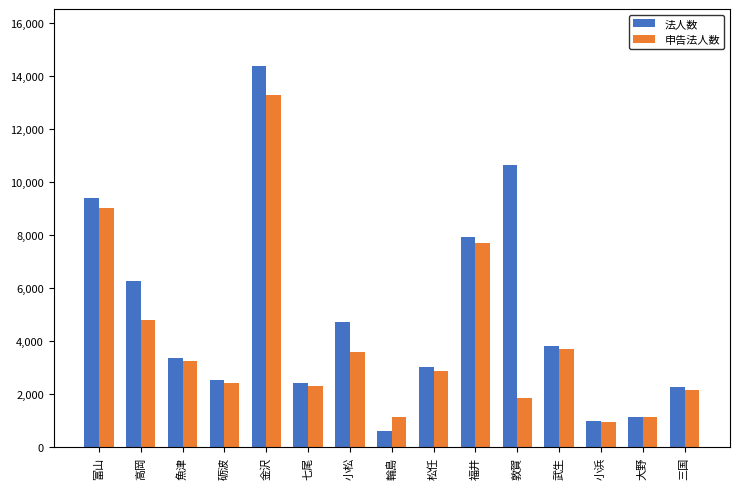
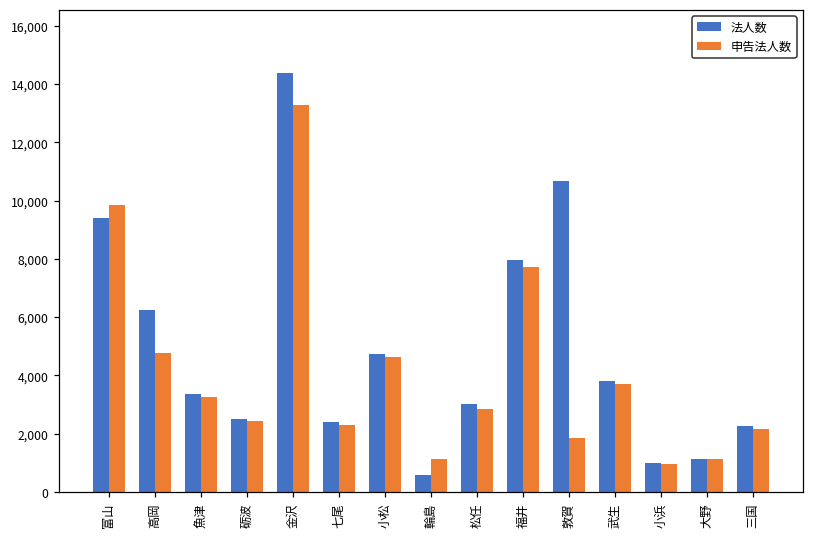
申告法人数, 富山: 9,000 -> 9,900
申告法人数, 小松: 3,600 -> 4,600
